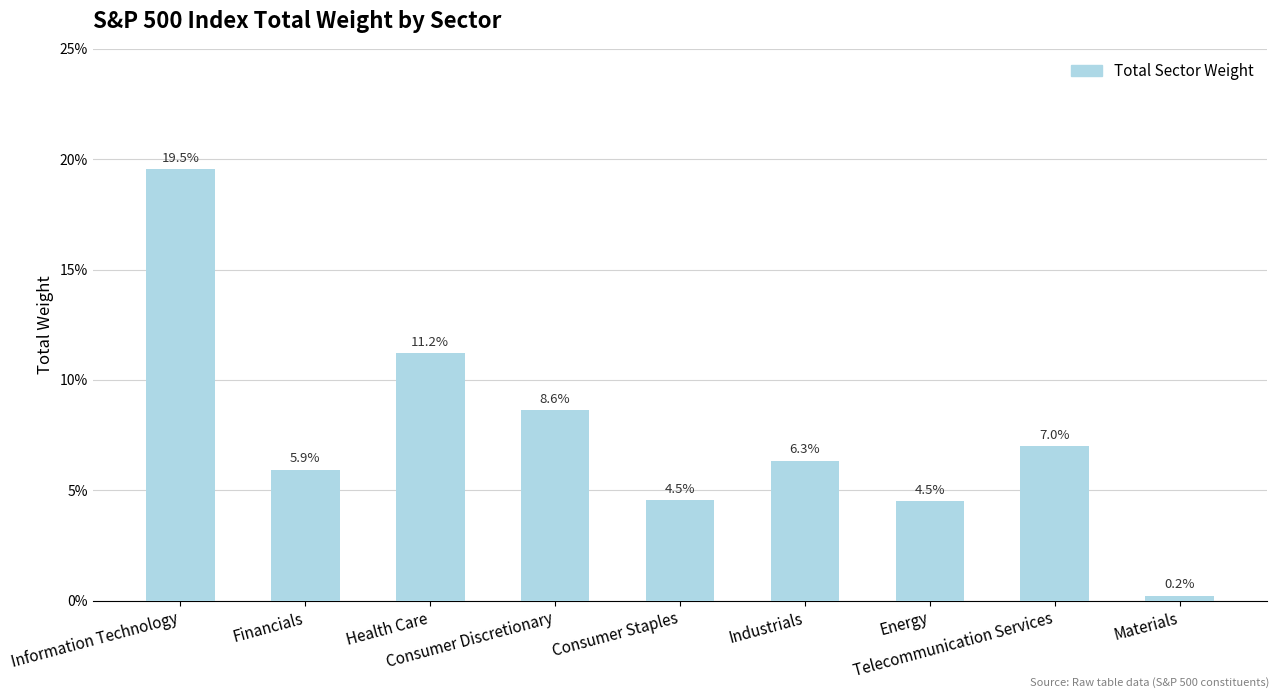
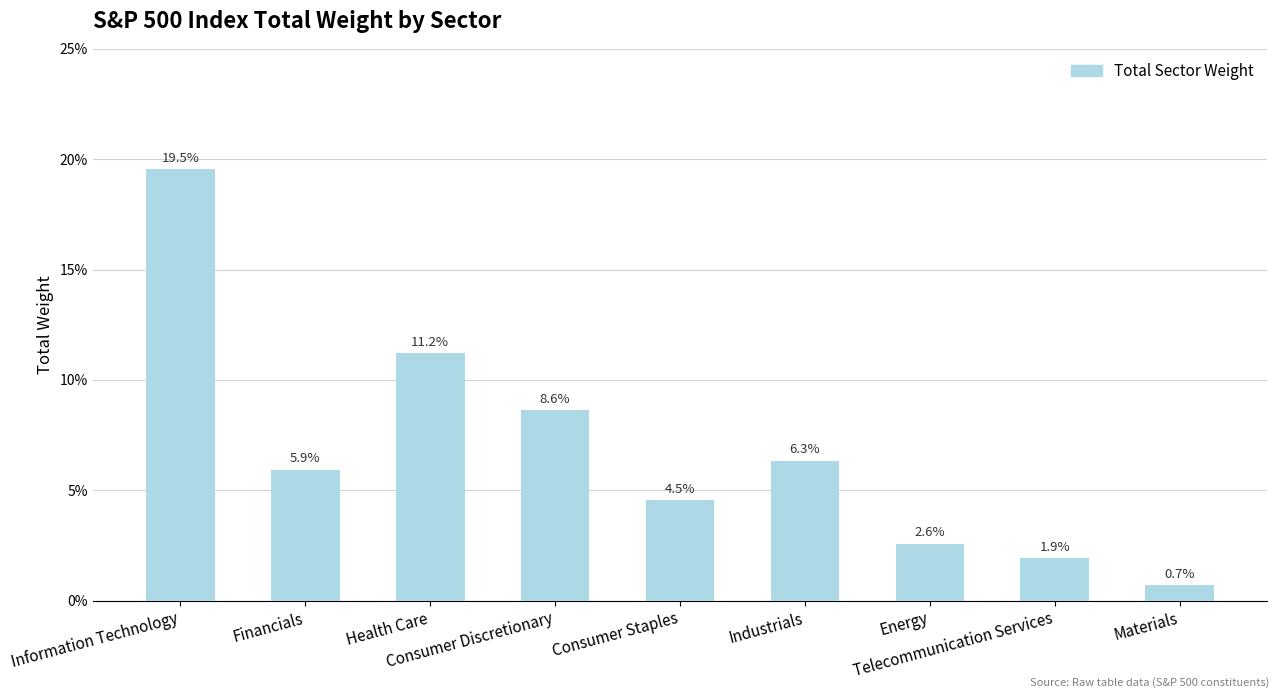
Energy: 4.5% -> 2.6%
Telecommunication Services: 7.0% -> 1.9%
Materials: 0.2% -> 0.7%
